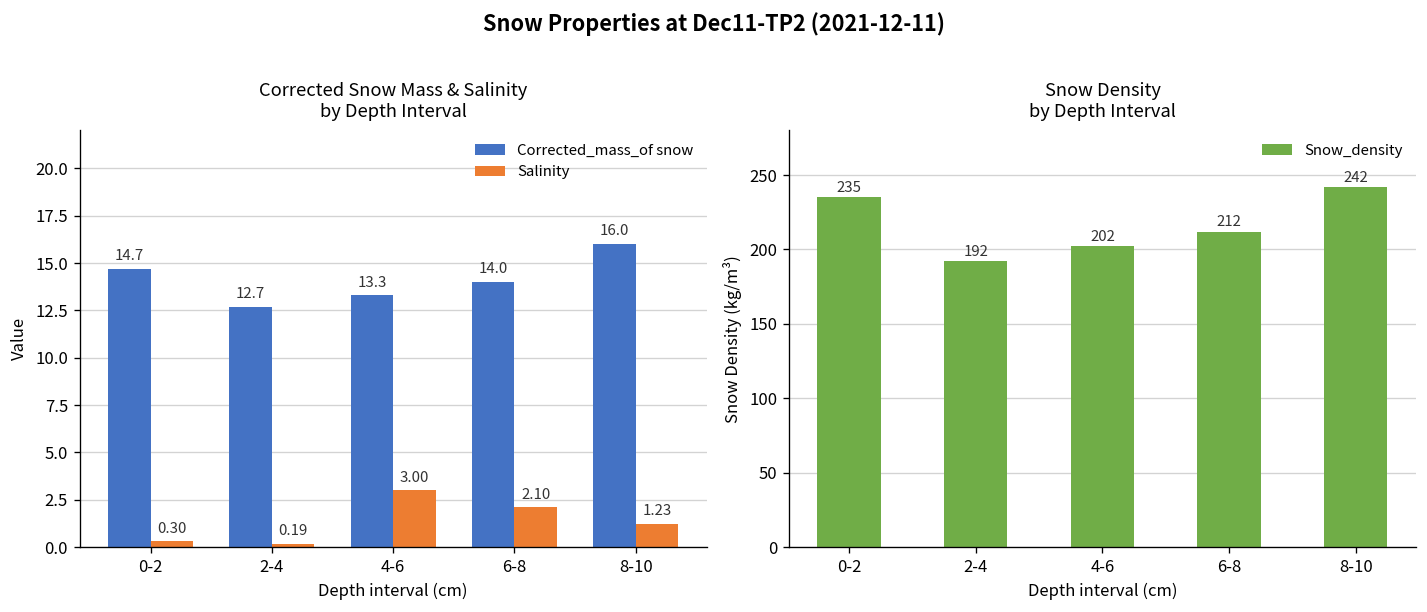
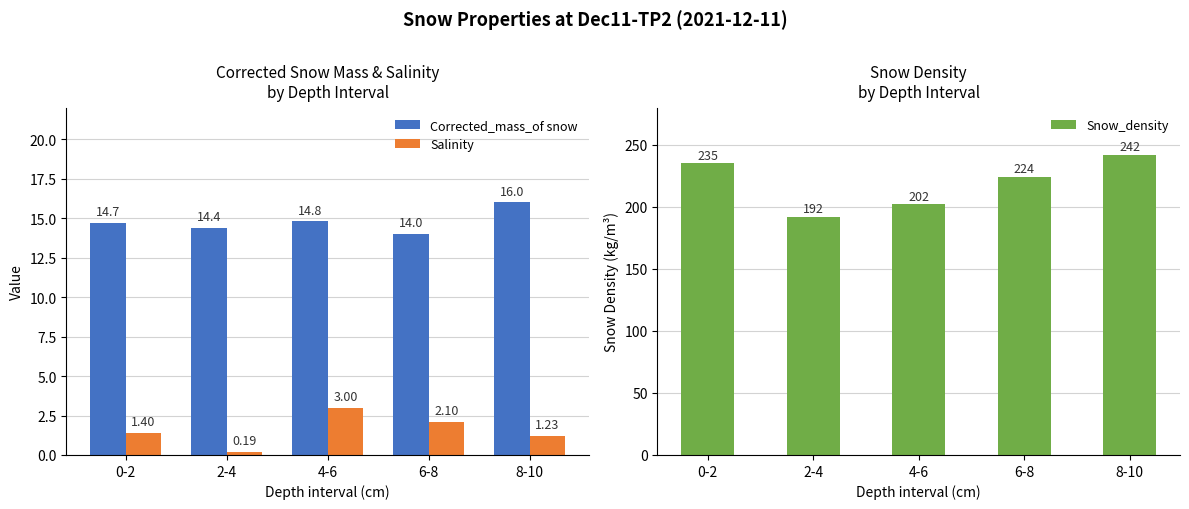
Corrected Snow Mass & Salinity by Depth Interval, Salinity, 0-2: 0.30 -> 1.40
Corrected Snow Mass & Salinity by Depth Interval, Corrected_mass_of snow, 2-4: 12.7 -> 14.4
Corrected Snow Mass & Salinity by Depth Interval, Corrected_mass_of snow, 4-6: 13.3 -> 14.8
Snow Density by Depth Interval, 6-8: 212 -> 224
